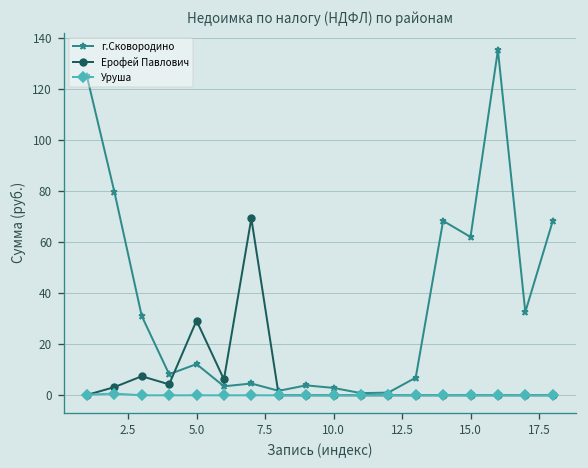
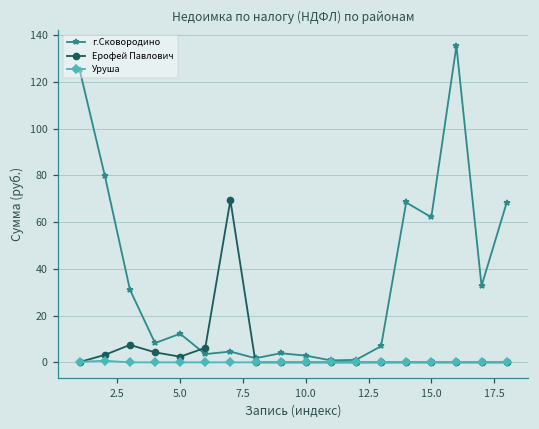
Ерофей Павлович, 5.0: 29 -> 2
